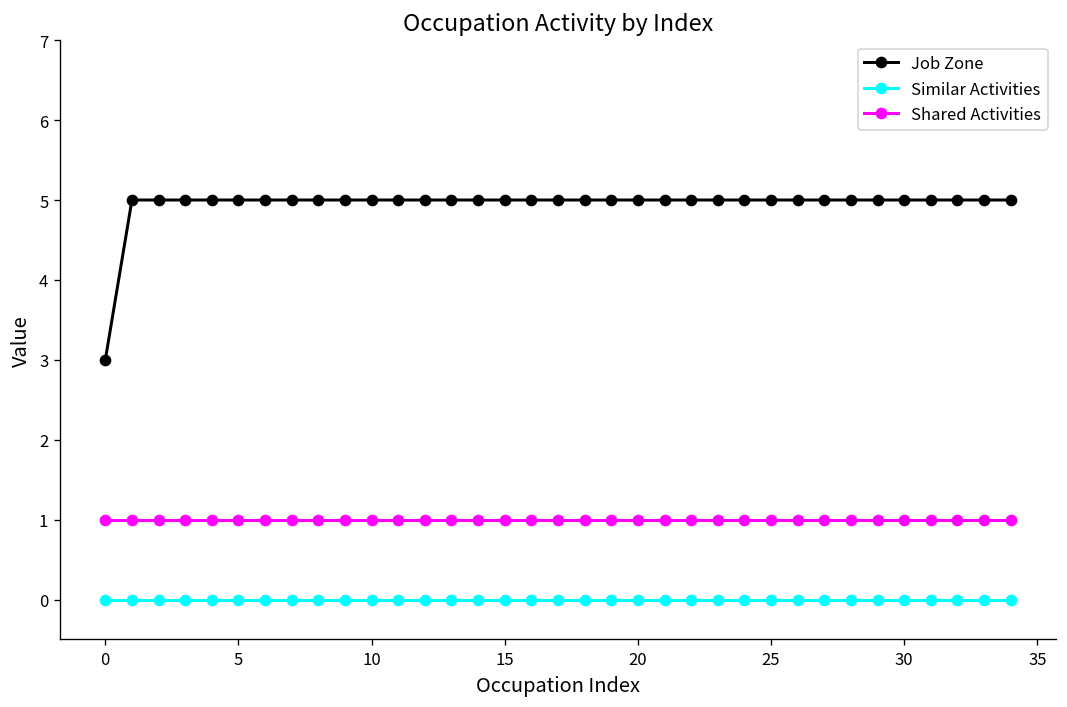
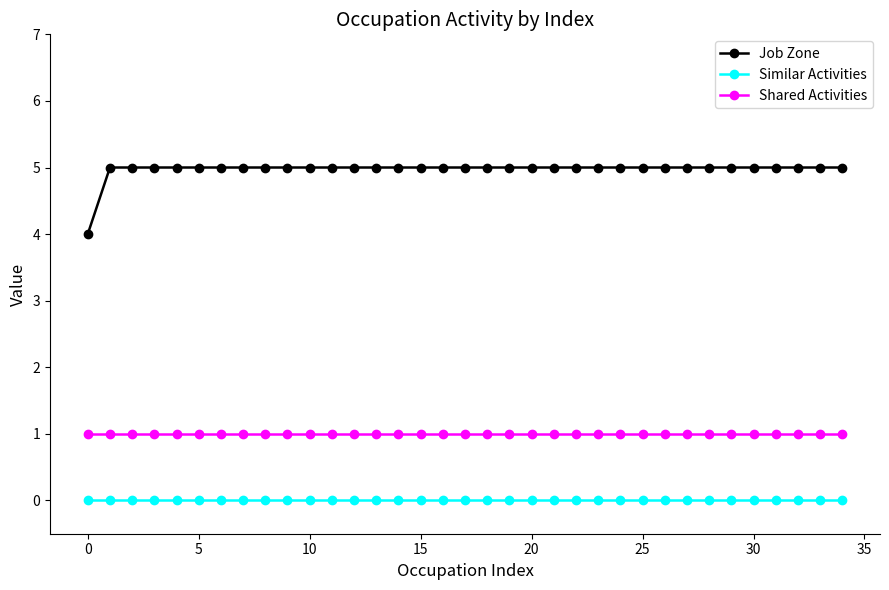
Job Zone, 0: 3 -> 4
